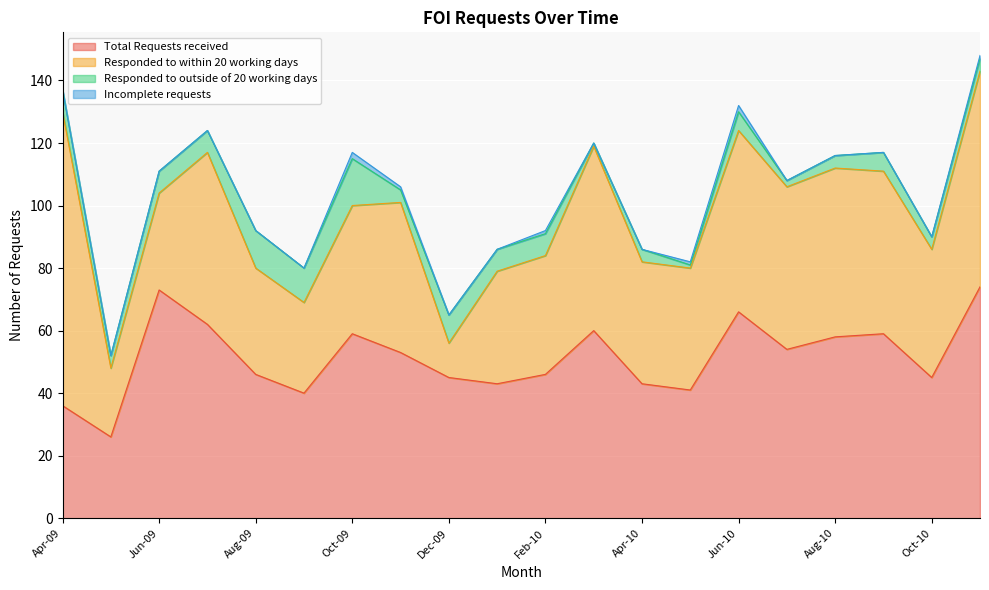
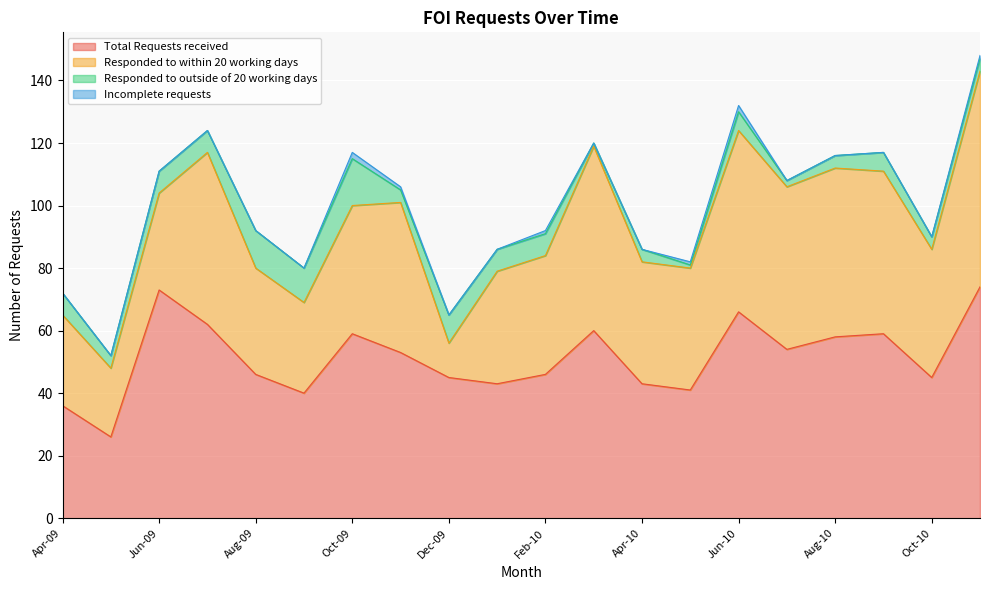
Responded to within 20 working days, Apr-09: 94 -> 29
